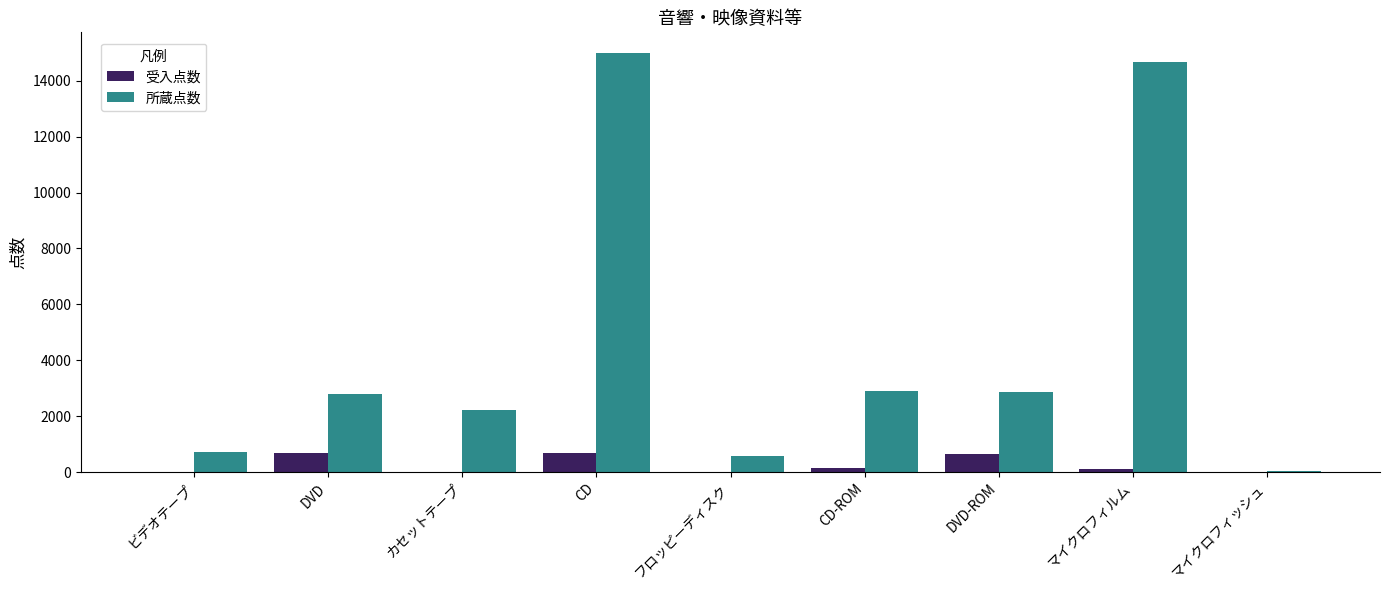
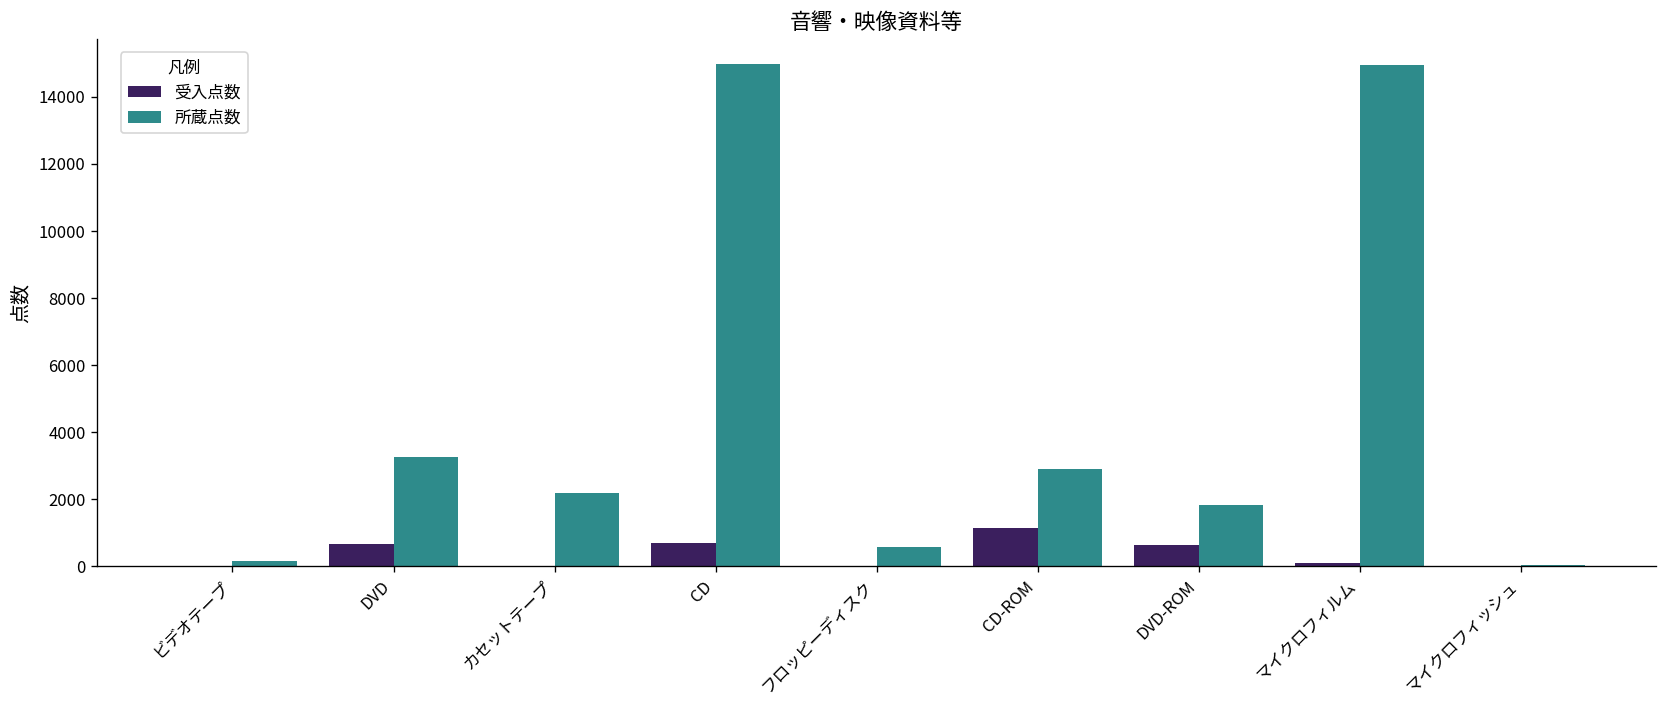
所蔵点数, ビデオテープ: 700 -> 100
所蔵点数, DVD: 2800 -> 3300
受入点数, CD-ROM: 100 -> 1200
所蔵点数, DVD-ROM: 2900 -> 1800
所蔵点数, マイクロフィルム: 14700 -> 14900
